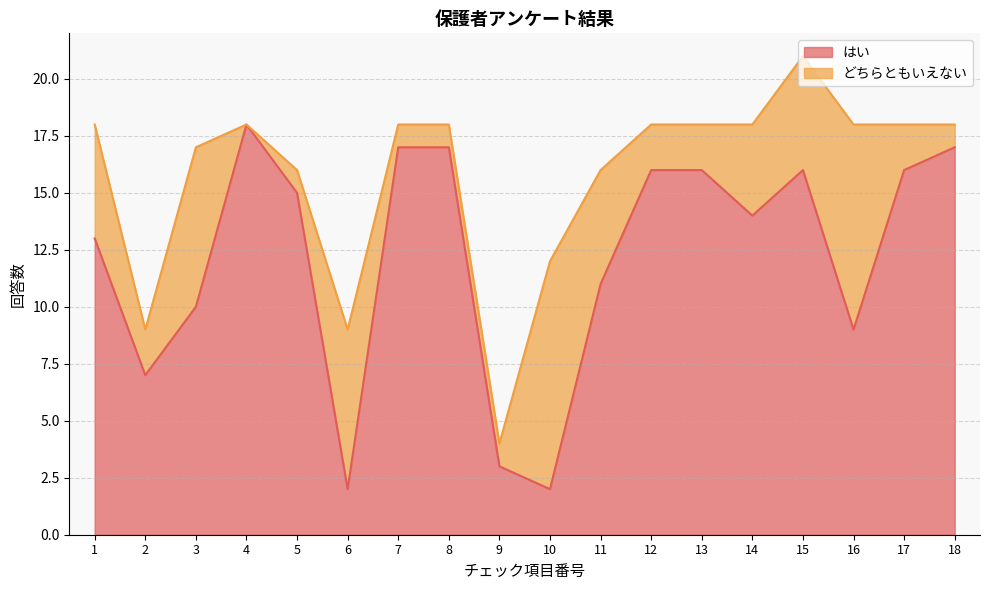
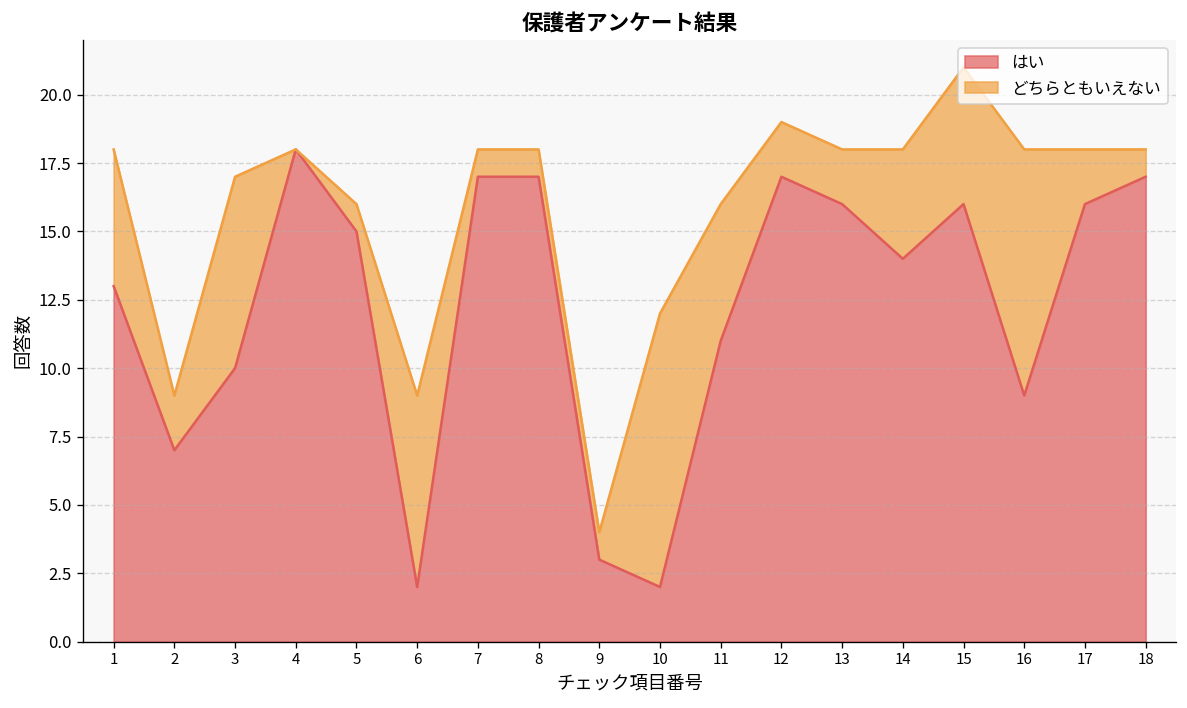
はい, 12: 16 -> 17
